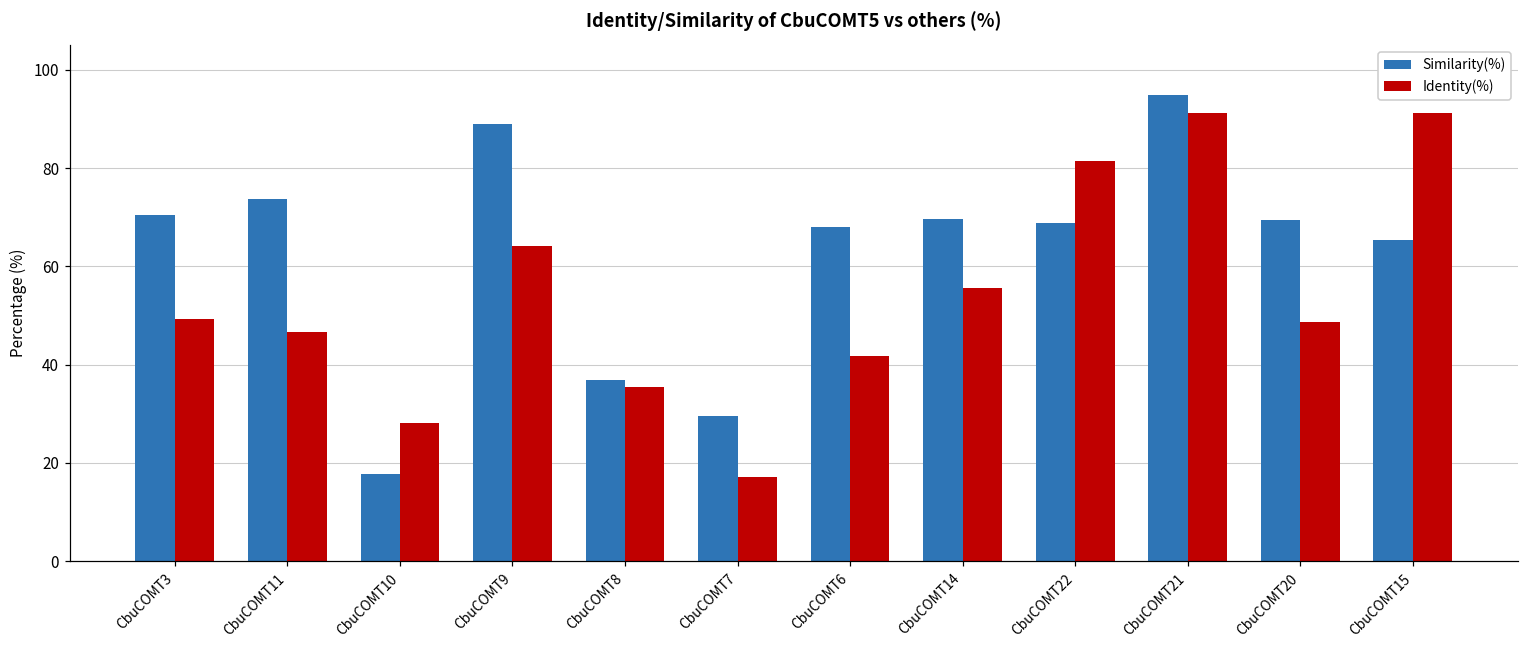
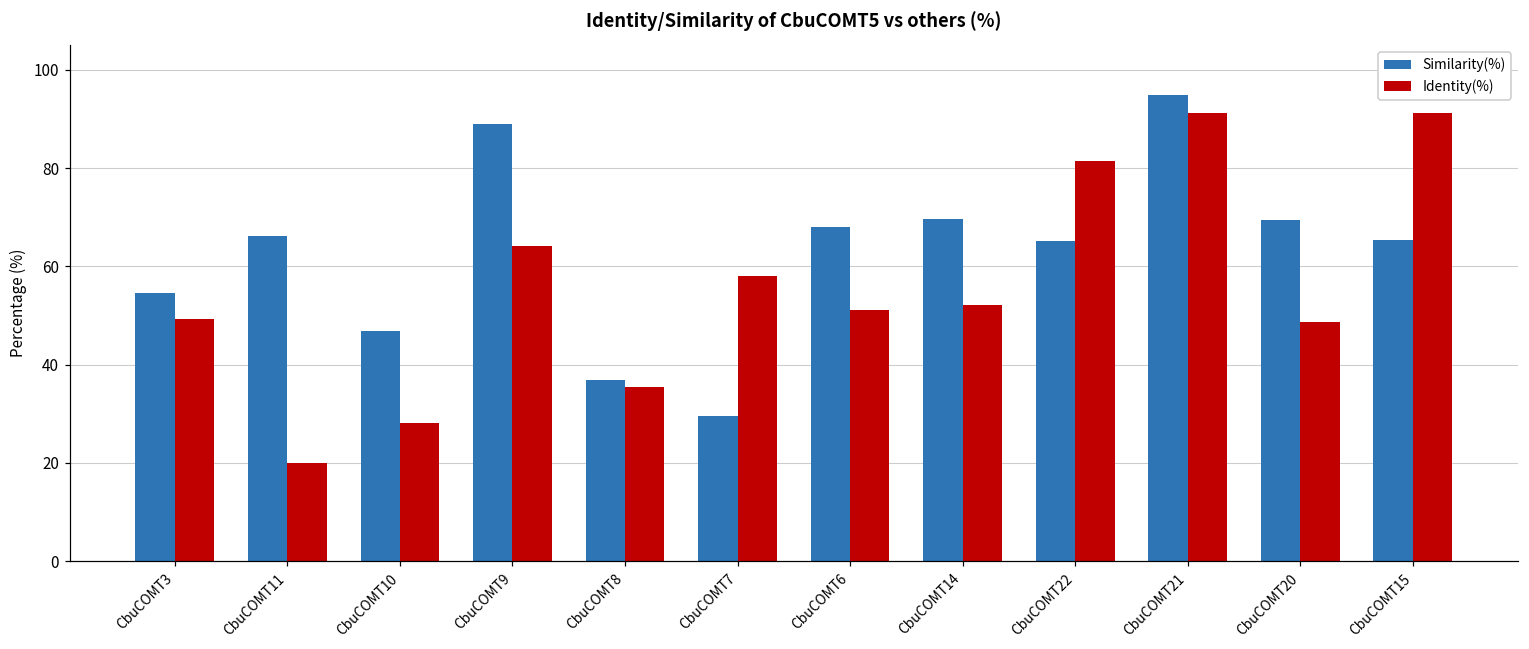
Similarity(%), CbuCOMT3: 71 -> 55
Similarity(%), CbuCOMT11: 74 -> 66
Identity(%), CbuCOMT11: 47 -> 20
Similarity(%), CbuCOMT10: 18 -> 47
Identity(%), CbuCOMT7: 17 -> 58
Identity(%), CbuCOMT6: 42 -> 51
Identity(%), CbuCOMT14: 56 -> 52
Similarity(%), CbuCOMT22: 69 -> 65
